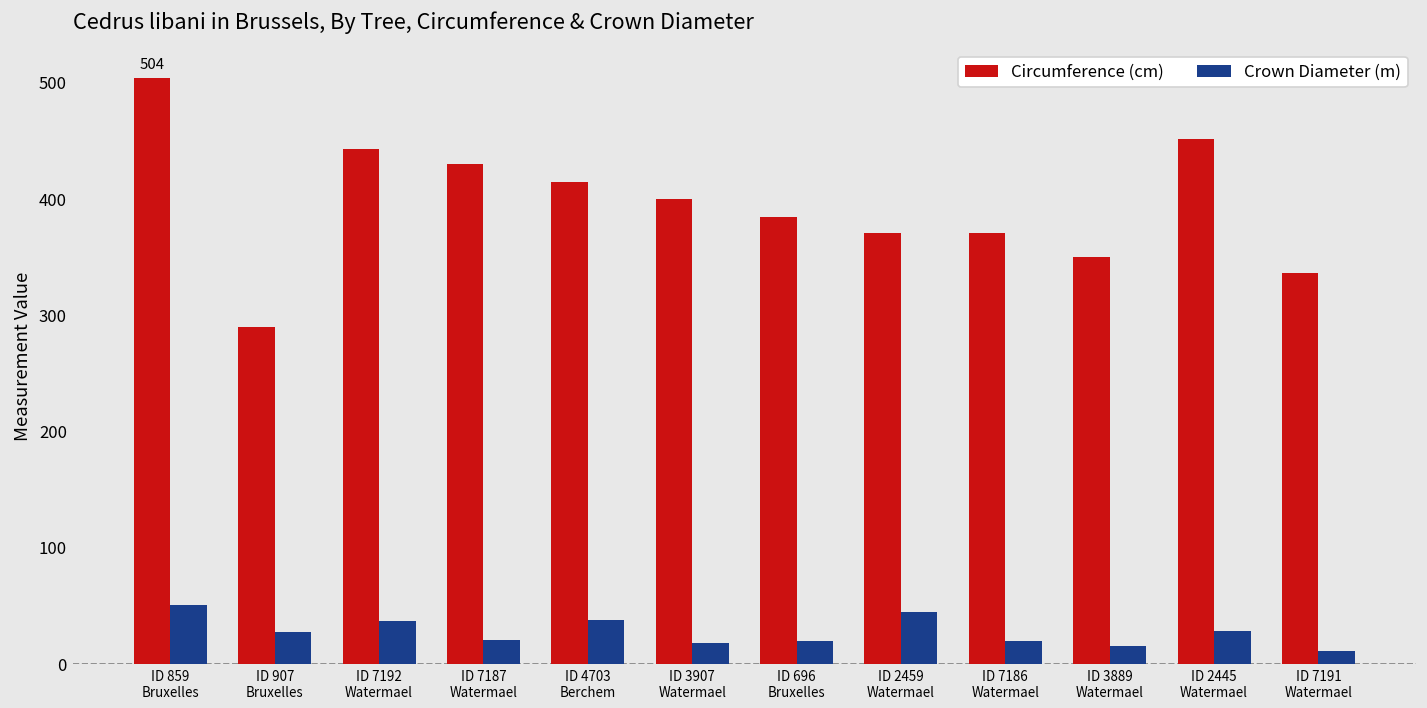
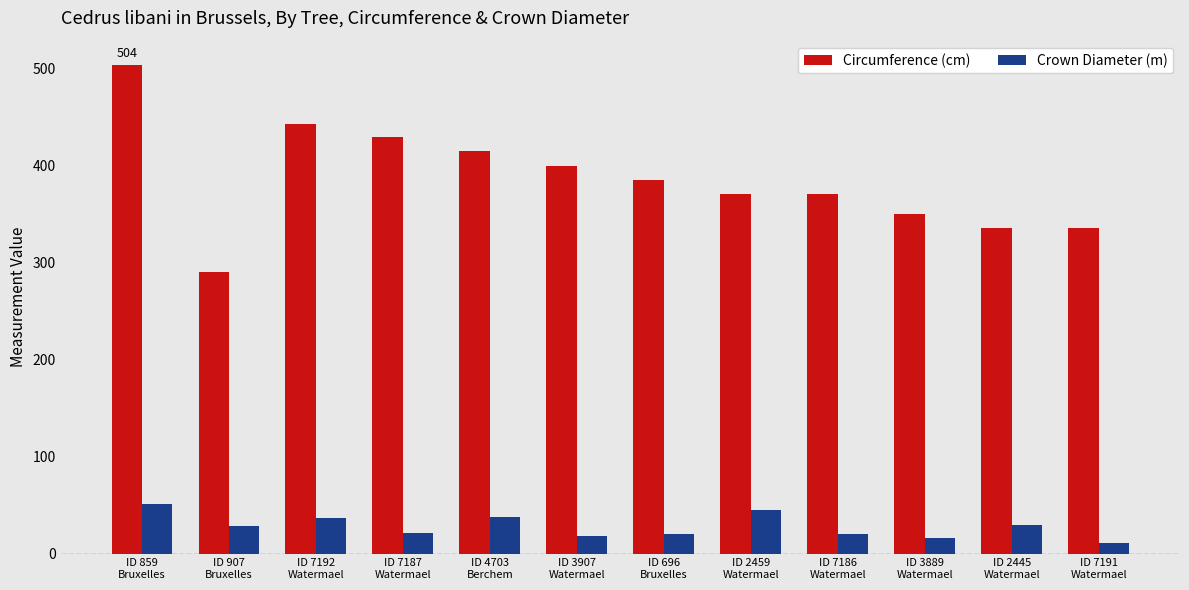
Circumference (cm), ID 2445 Watermael: 450 -> 340
